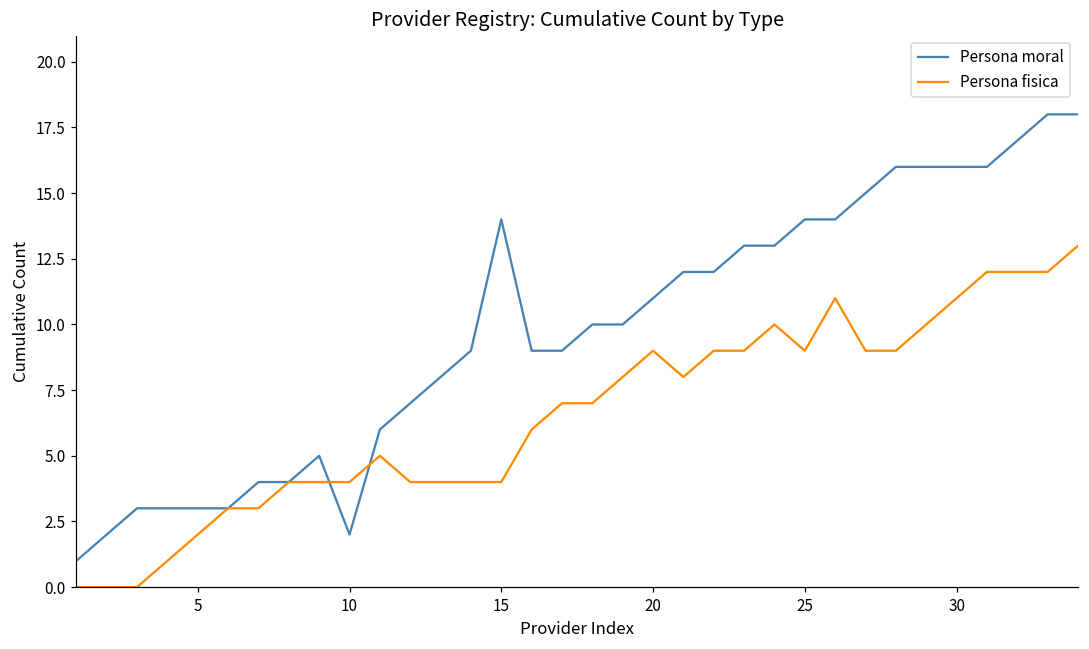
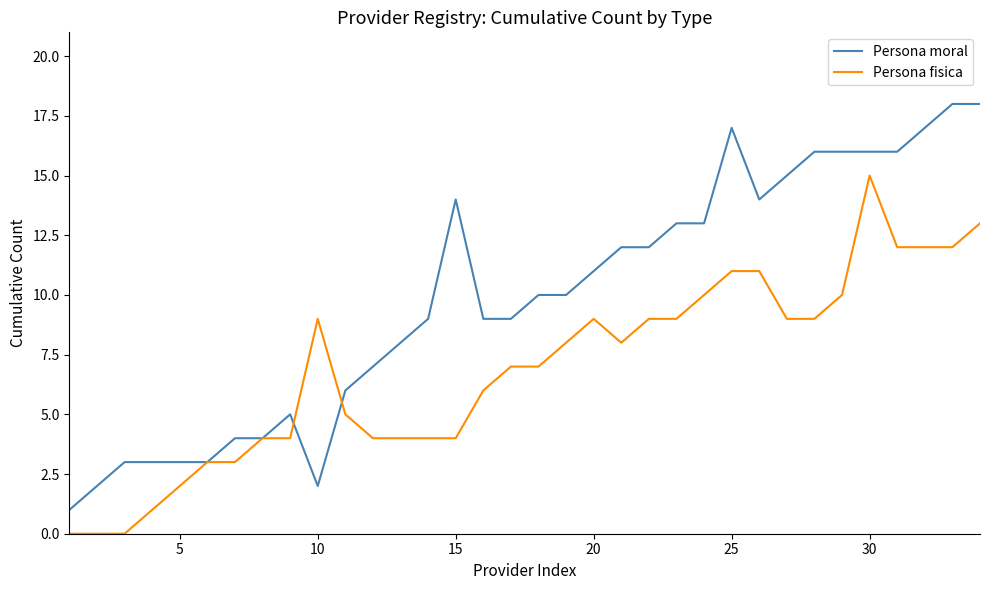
Persona fisica, 10: 4 -> 9
Persona moral, 25: 14 -> 17
Persona fisica, 25: 9 -> 11
Persona fisica, 30: 11 -> 15
